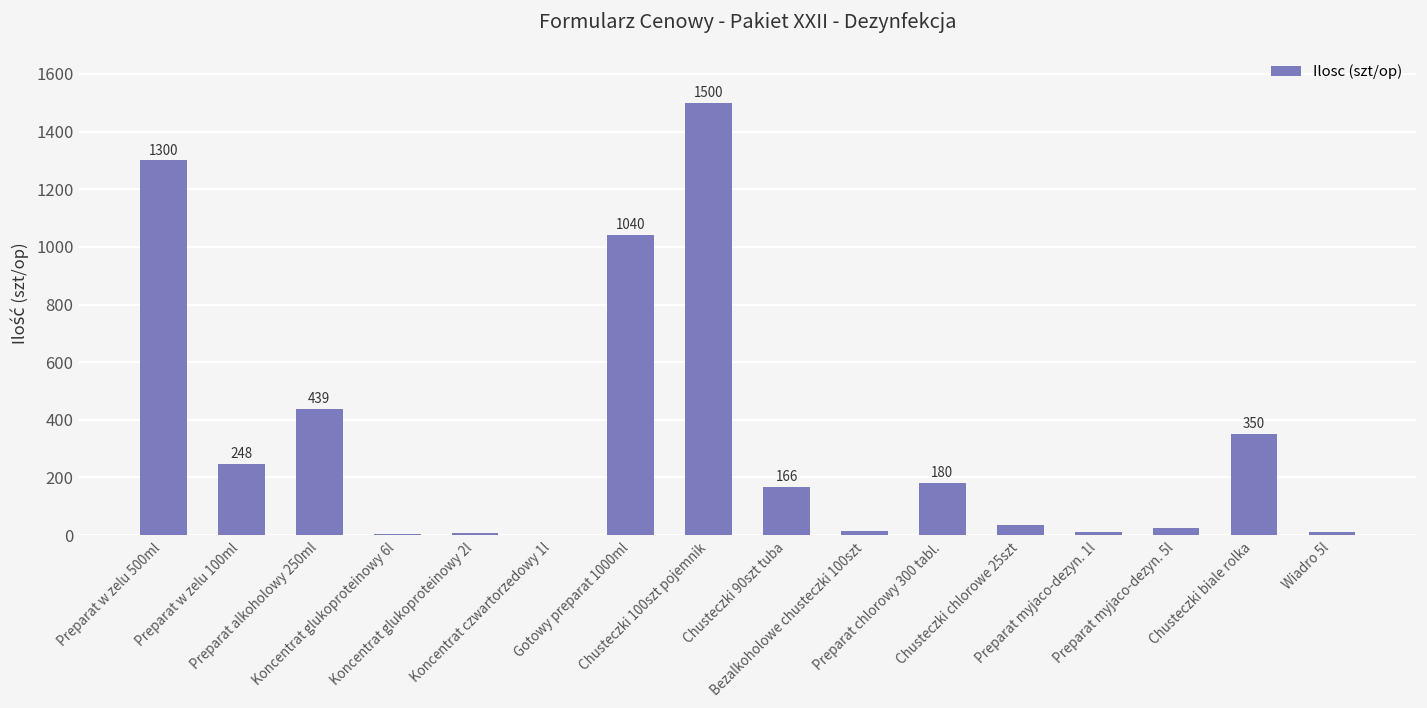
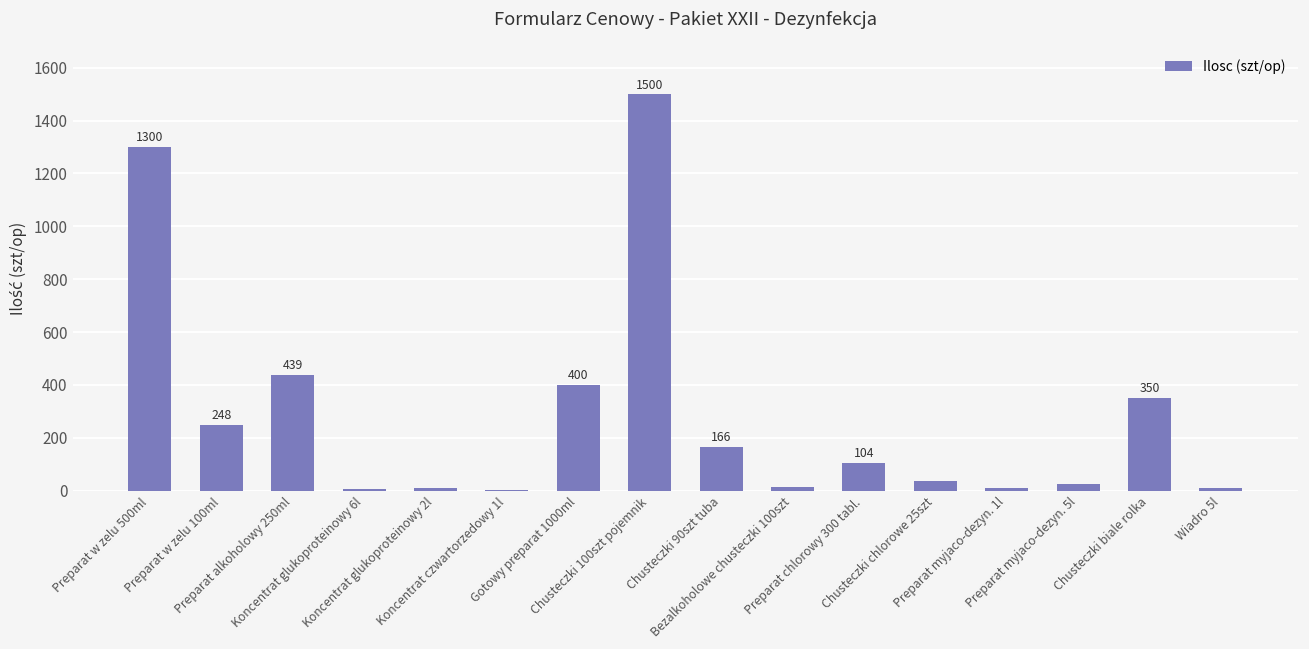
Gotowy preparat 1000ml: 1040 -> 400
Preparat chlorowy 300 tabl.: 180 -> 104
